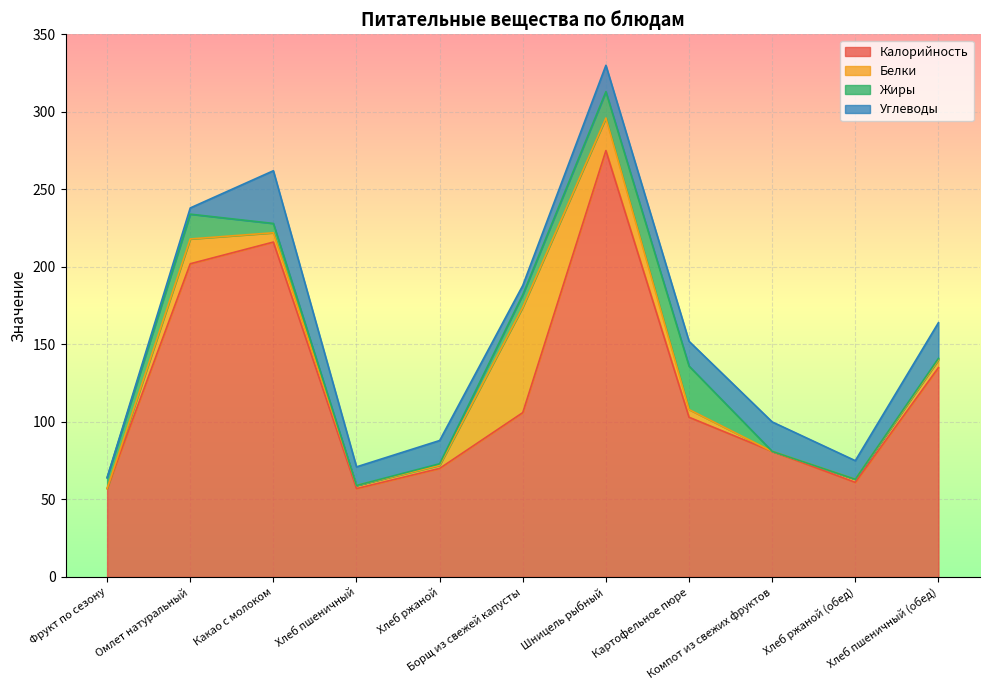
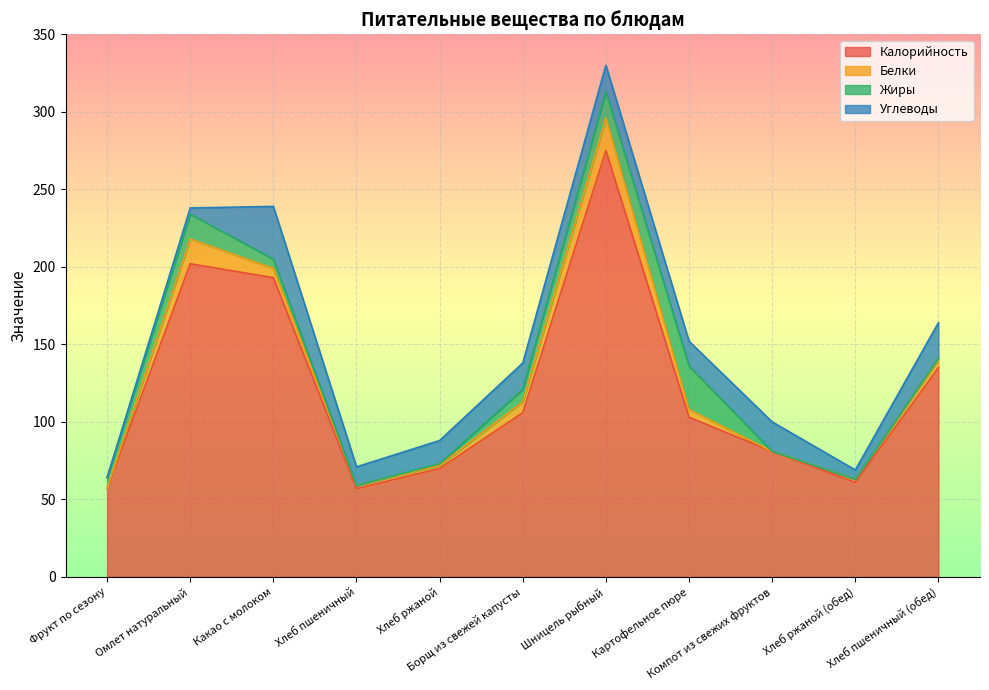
Калорийность, Какао с молоком: 216 -> 193
Белки, Борщ из свежей капусты: 68 -> 7
Углеводы, Борщ из свежей капусты: 6 -> 17
Углеводы, Хлеб ржаной (обед): 12 -> 6
